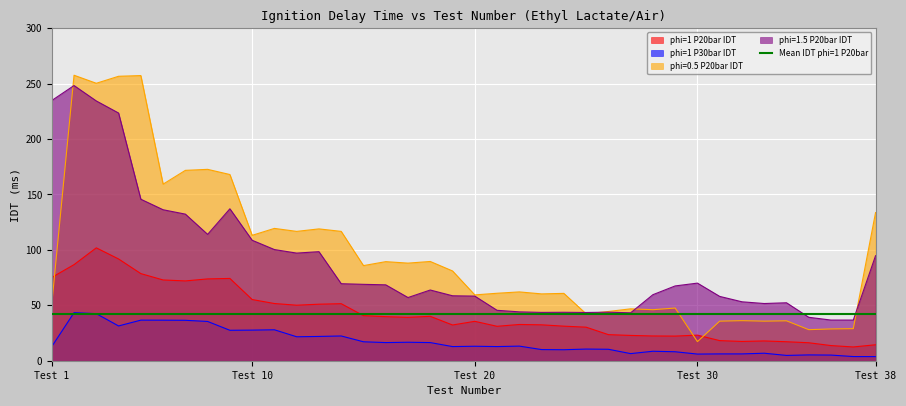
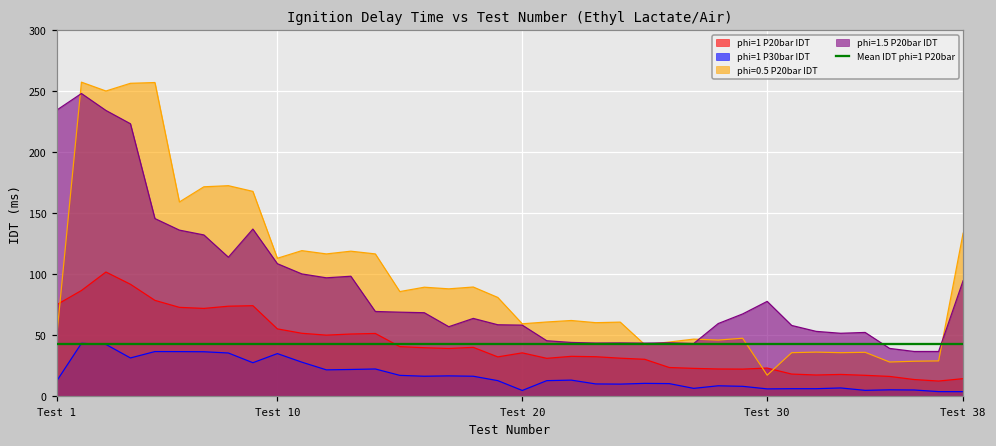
phi=1 P30bar IDT, Test 10: 28 -> 35
phi=1 P30bar IDT, Test 20: 13 -> 5
phi=1.5 P20bar IDT, Test 30: 70 -> 78
